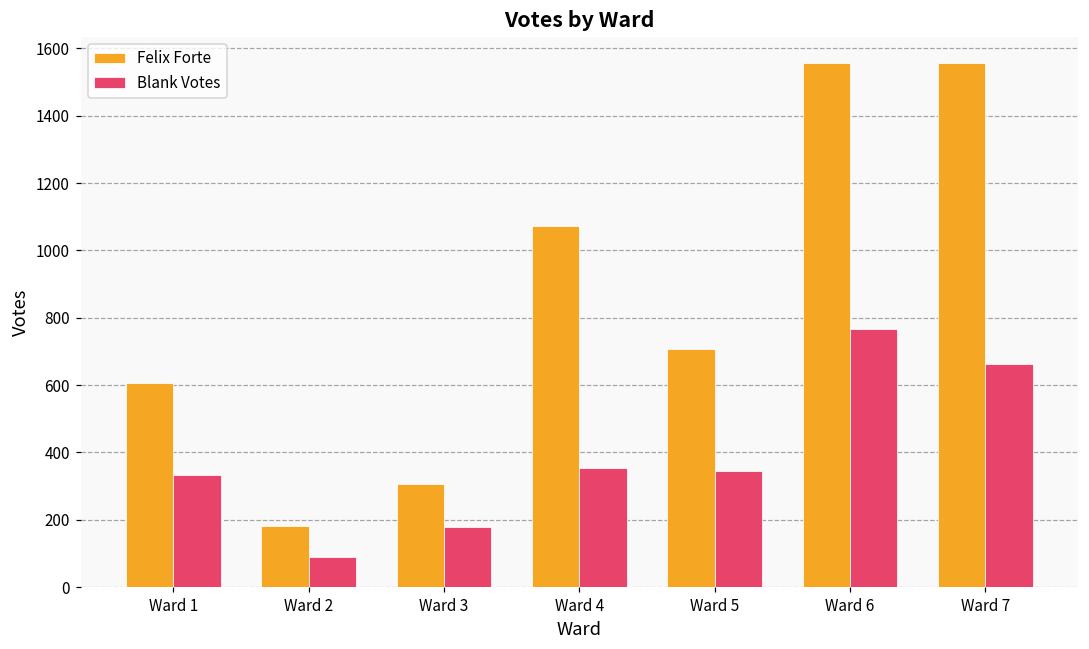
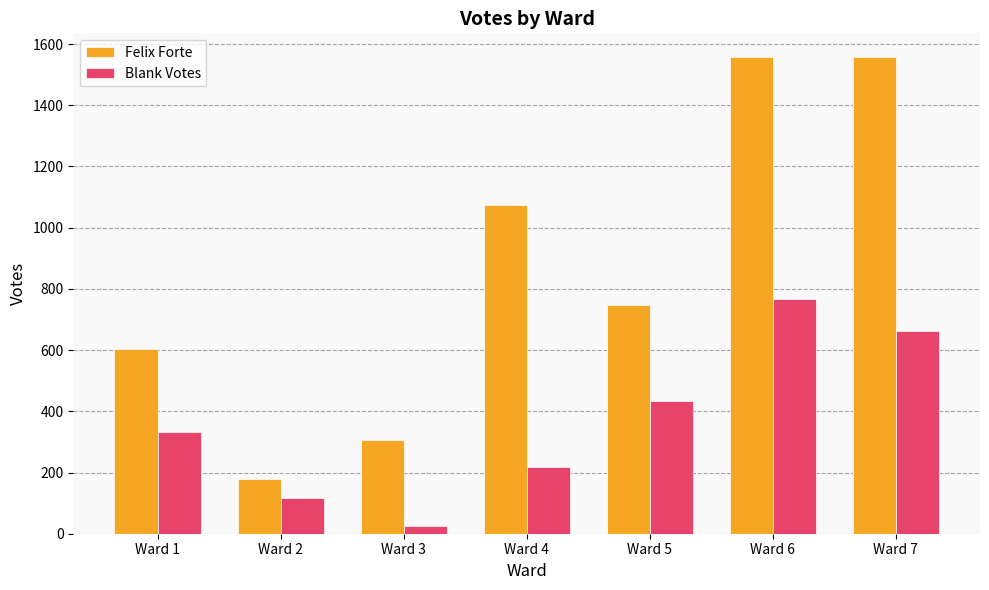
Blank Votes, Ward 2: 90 -> 120
Blank Votes, Ward 3: 180 -> 20
Blank Votes, Ward 4: 350 -> 220
Felix Forte, Ward 5: 710 -> 750
Blank Votes, Ward 5: 350 -> 430
